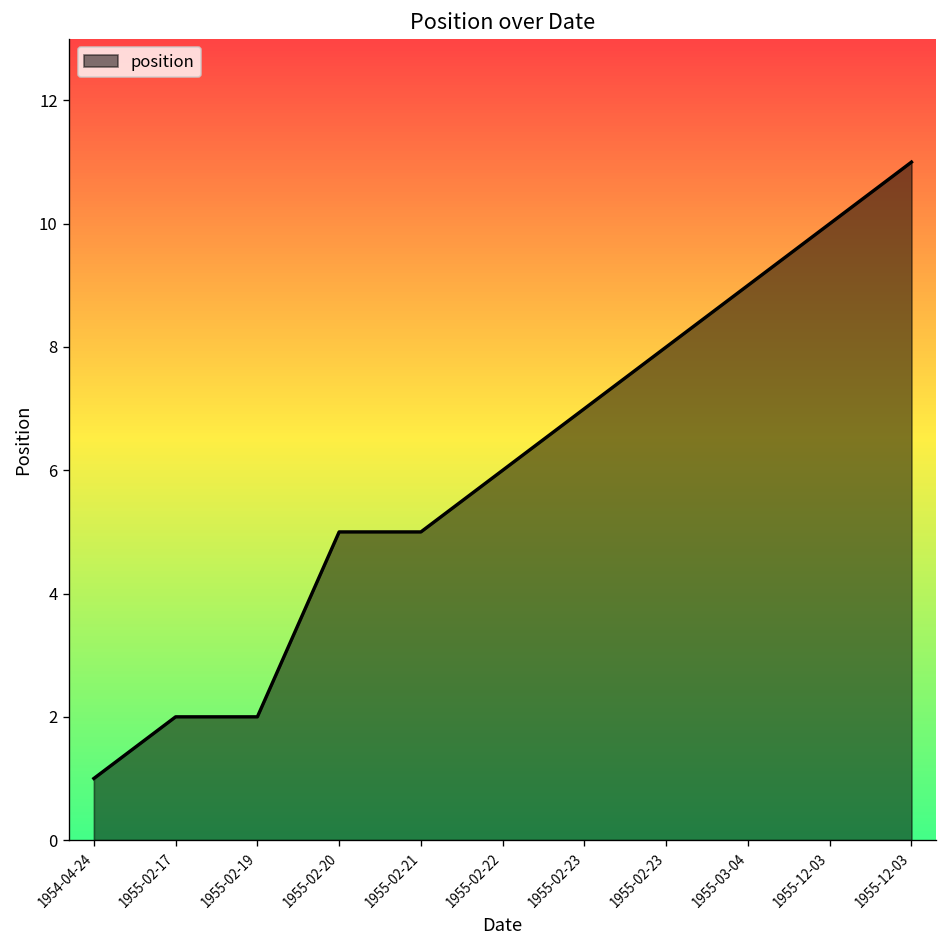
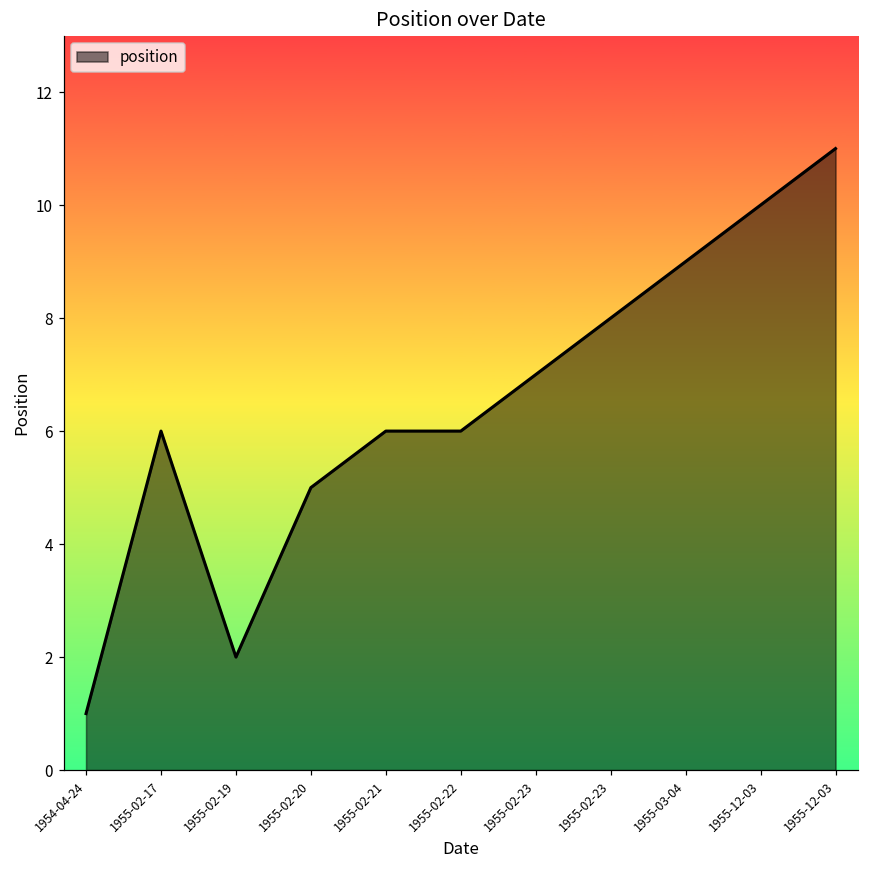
1955-02-17: 2 -> 6
1955-02-21: 5 -> 6
